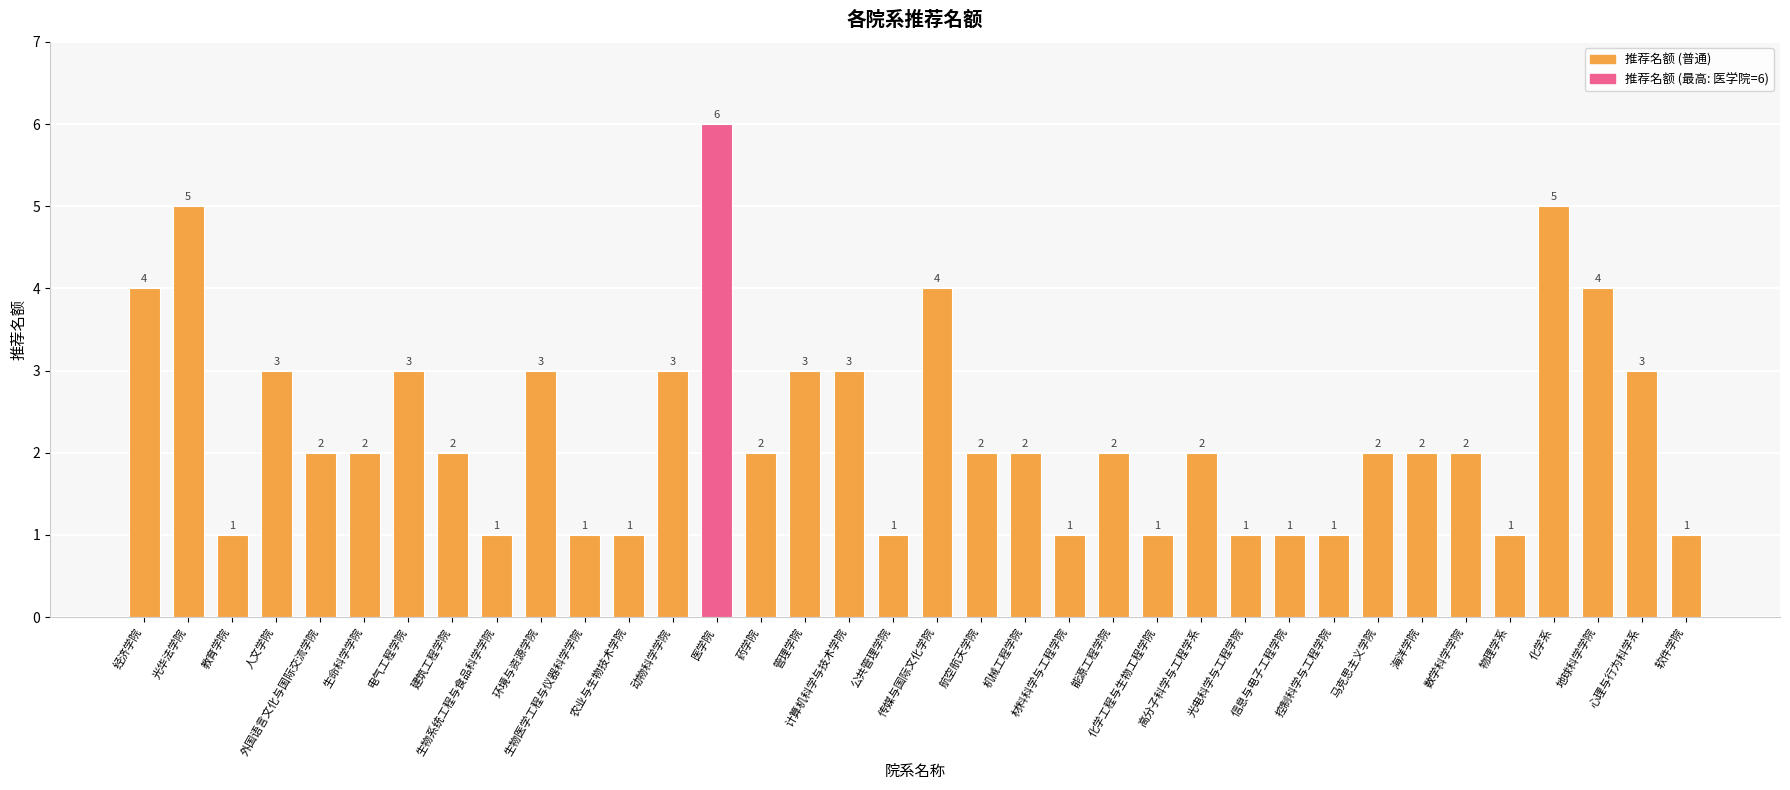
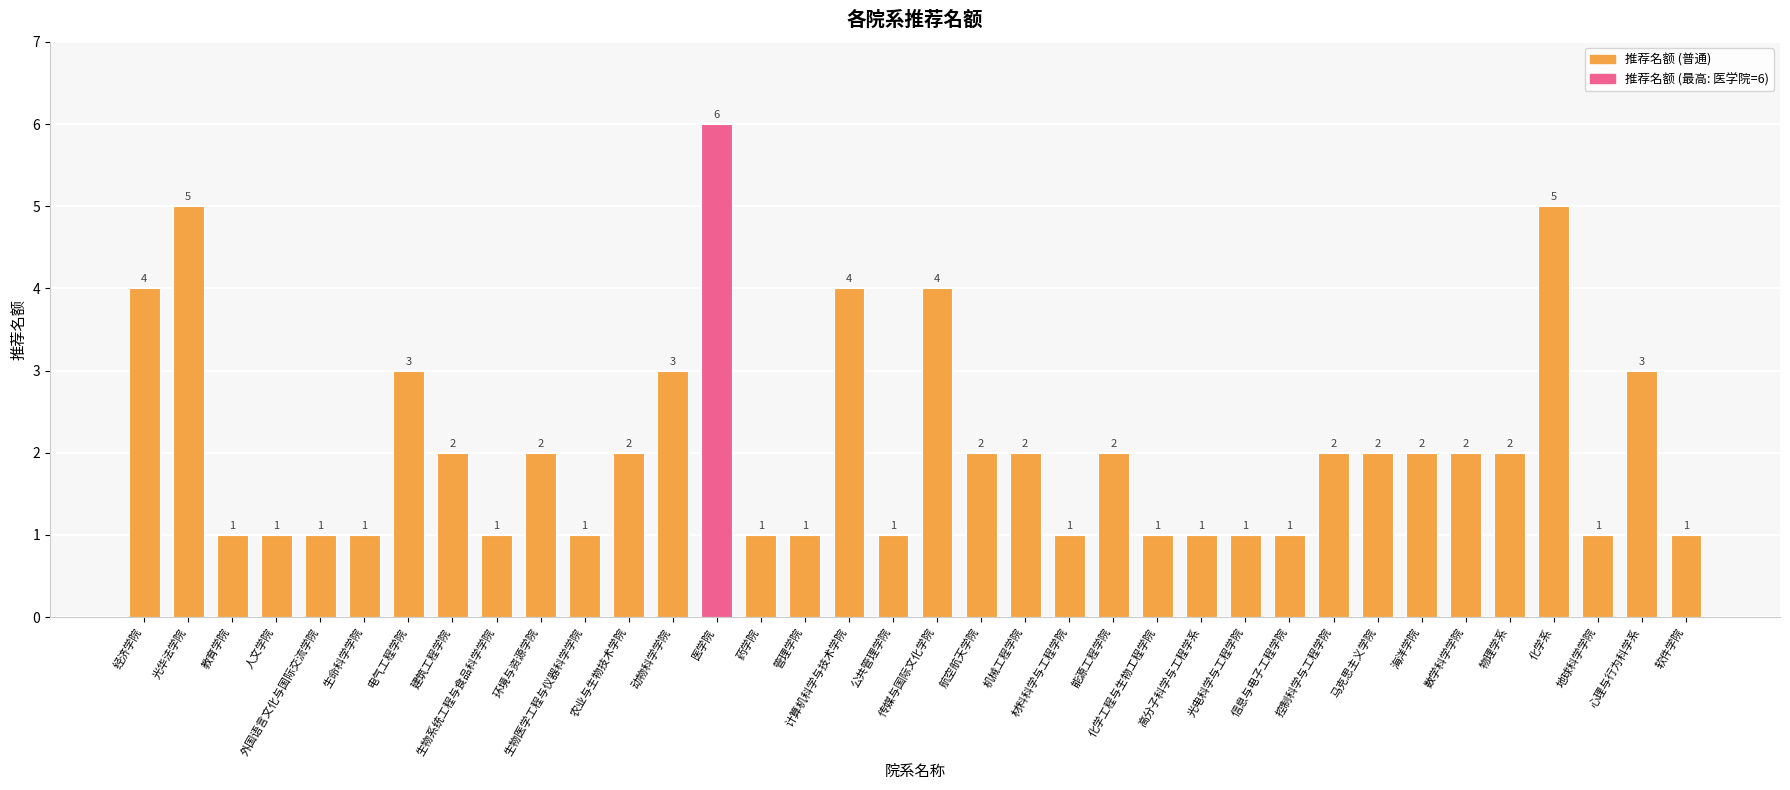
人文学院: 3 -> 1
外国语言文化与国际交流学院: 2 -> 1
生命科学学院: 2 -> 1
环境与资源学院: 3 -> 2
农业与生物技术学院: 1 -> 2
药学院: 2 -> 1
管理学院: 3 -> 1
计算机科学与技术学院: 3 -> 4
高分子科学与工程学系: 2 -> 1
控制科学与工程学院: 1 -> 2
物理学系: 1 -> 2
地球科学学院: 4 -> 1
